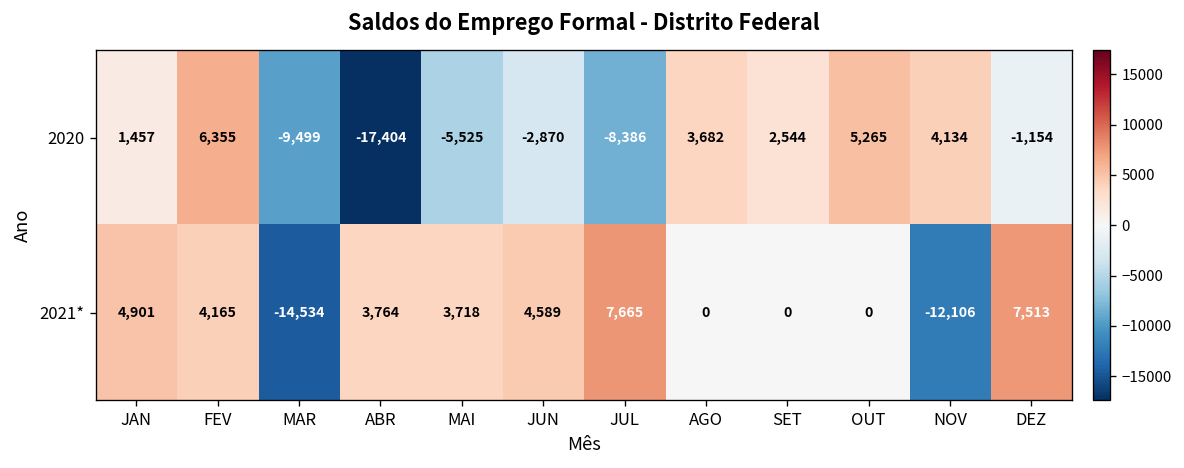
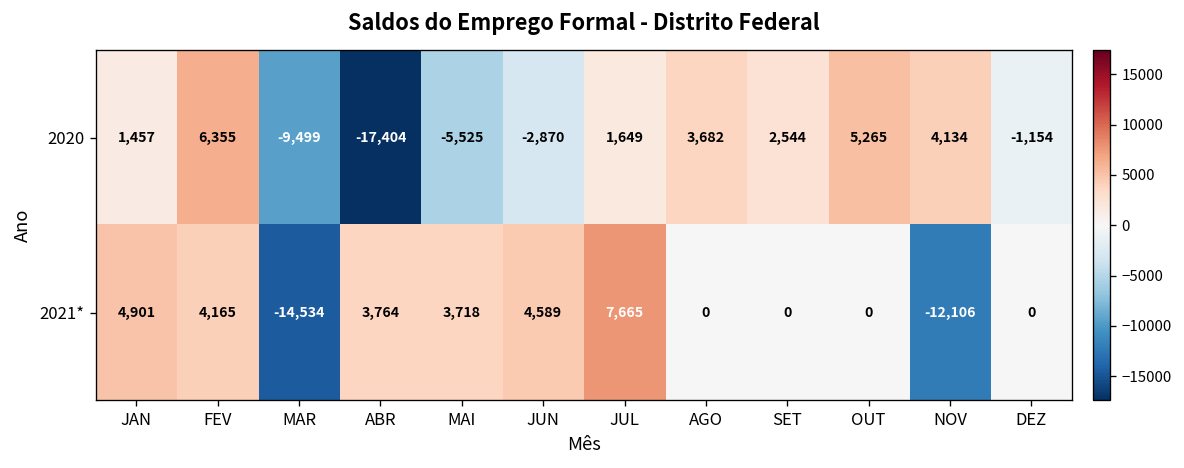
2020, JUL: -8,386 -> 1,649
2021*, DEZ: 7,513 -> 0
